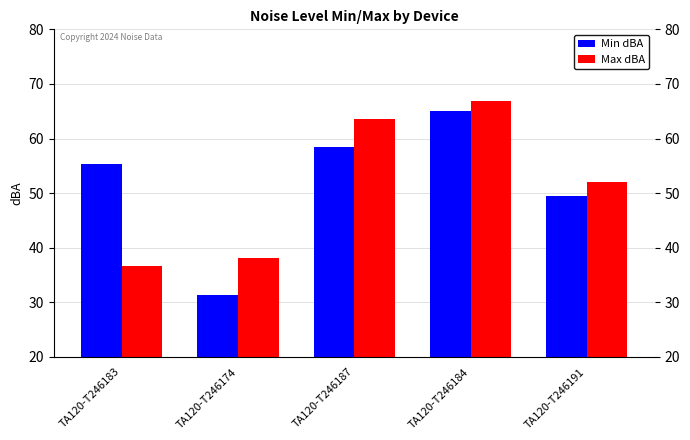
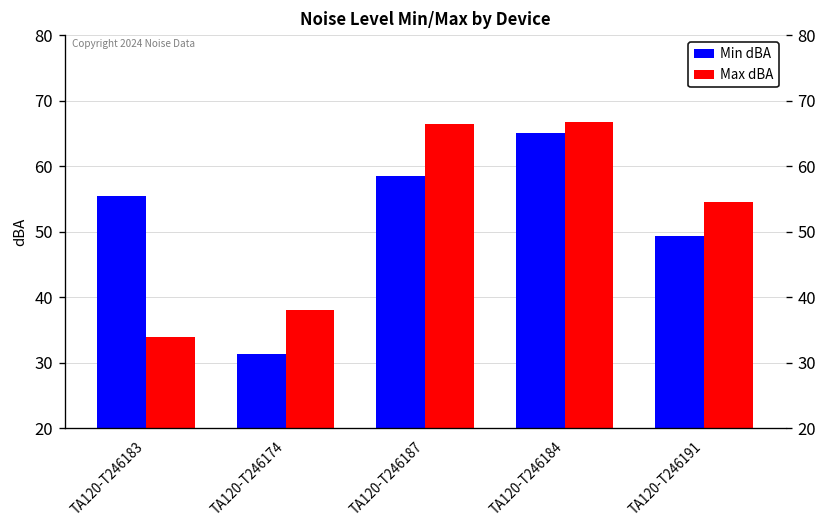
Max dBA, TA120-T246183: 37 -> 34
Max dBA, TA120-T246187: 64 -> 67
Max dBA, TA120-T246191: 52 -> 55
